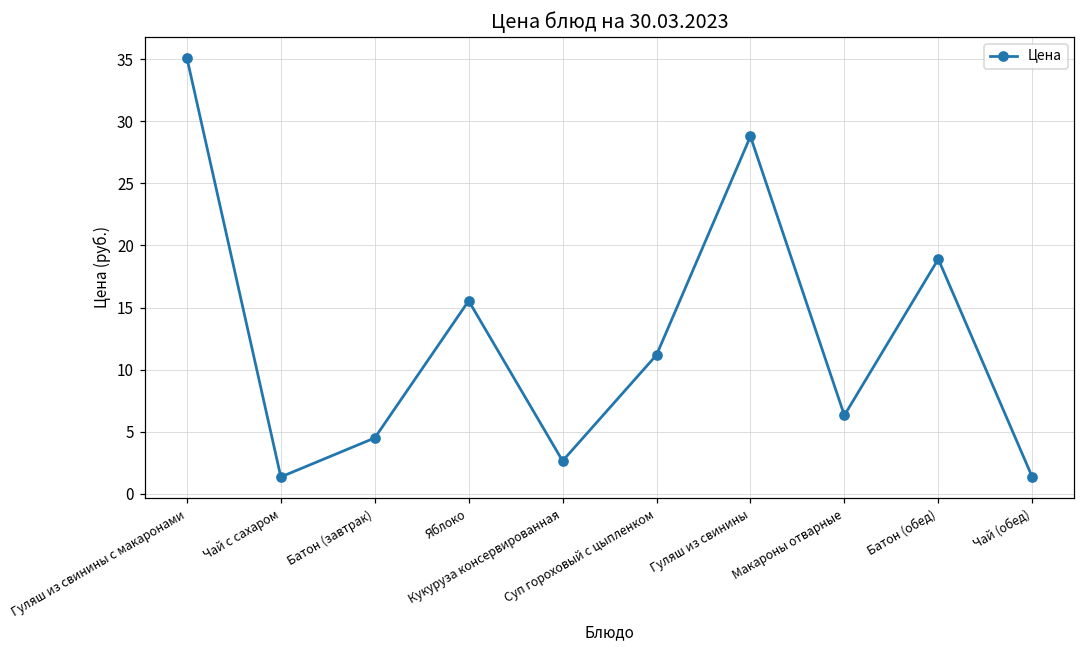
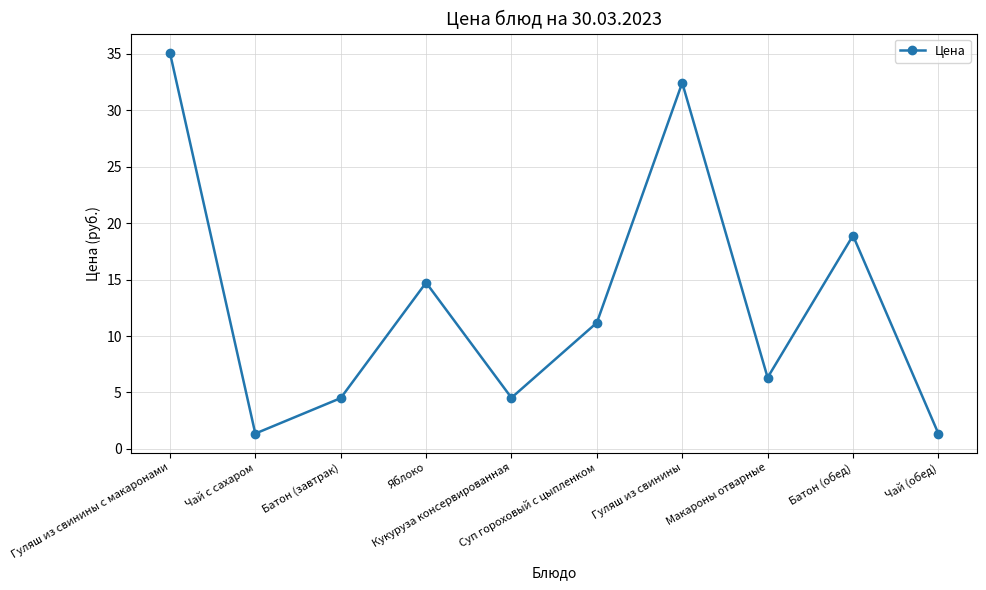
Яблоко: 15.5 -> 14.7
Кукуруза консервированная: 2.7 -> 4.5
Гуляш из свинины: 28.8 -> 32.4
